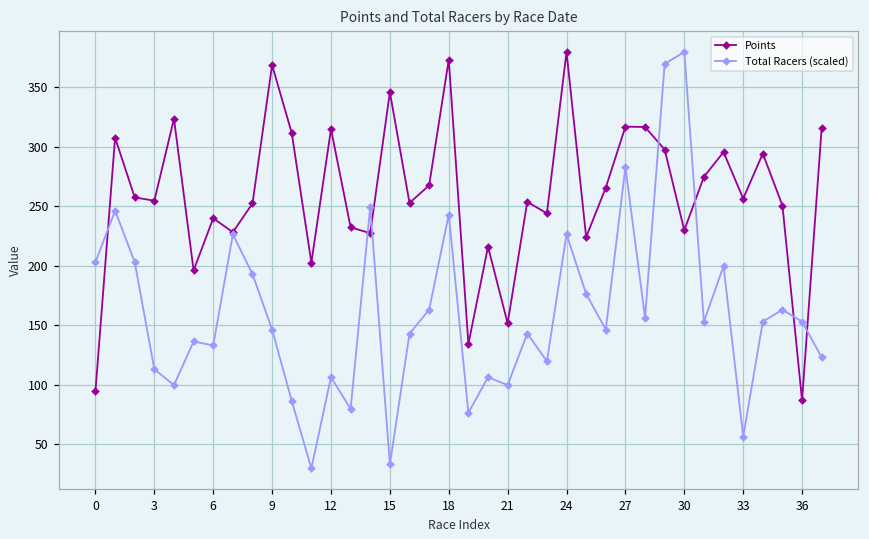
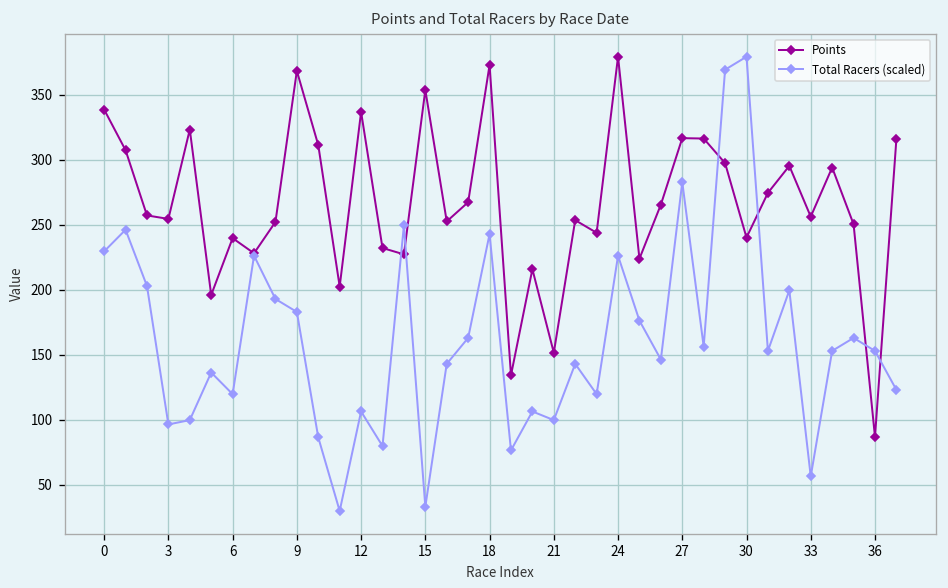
Points, 0: 95 -> 339
Total Racers (scaled), 0: 203 -> 230
Total Racers (scaled), 3: 113 -> 96
Total Racers (scaled), 6: 133 -> 120
Total Racers (scaled), 9: 146 -> 183
Points, 12: 315 -> 337
Points, 15: 346 -> 354
Points, 30: 230 -> 240
